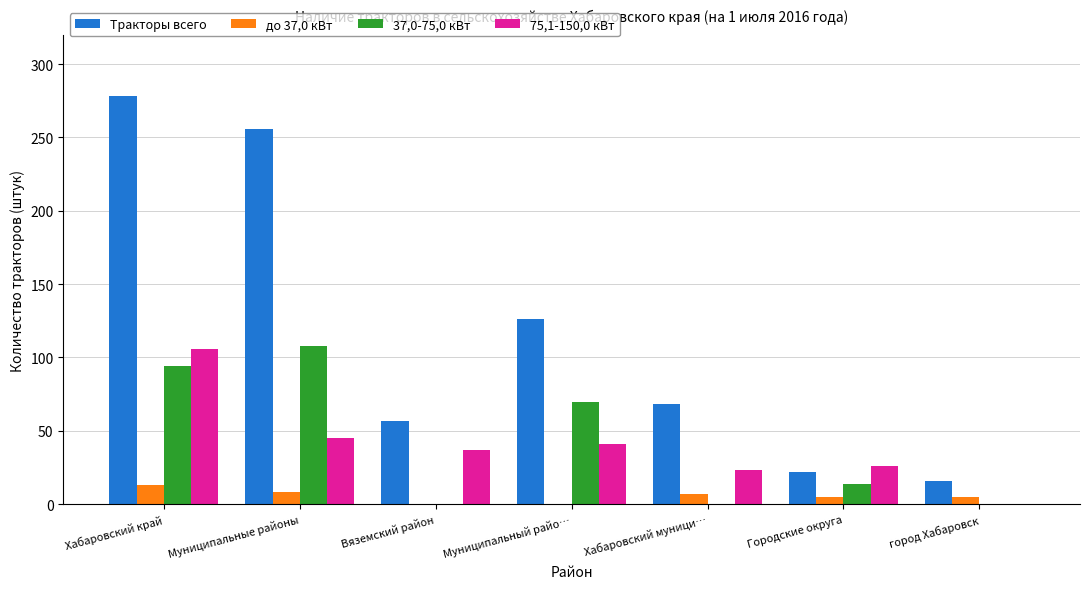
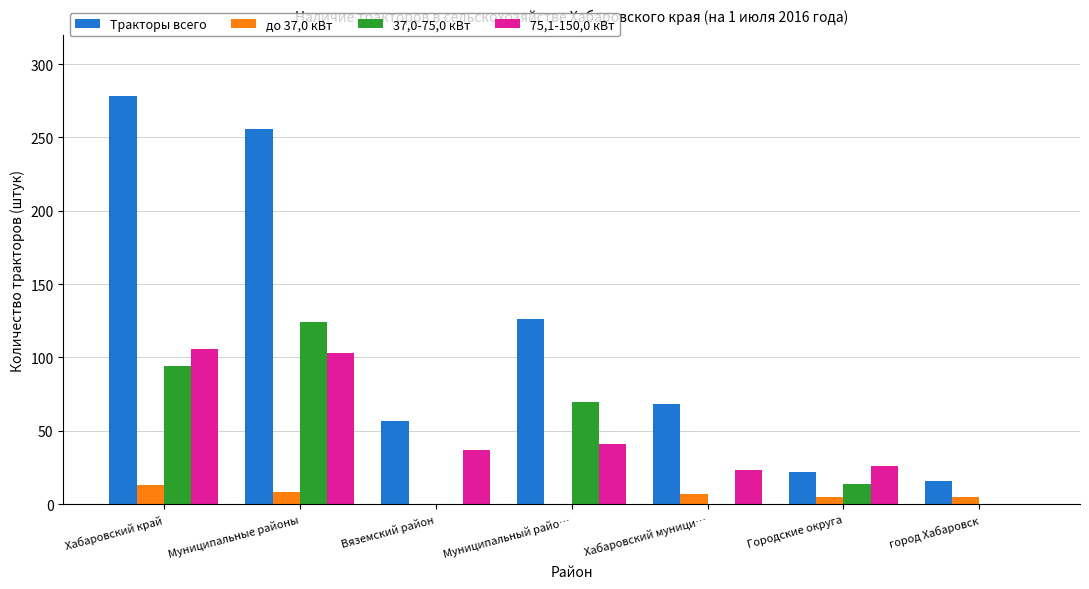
37,0-75,0 кВт, Муниципальные районы: 108 -> 124
75,1-150,0 кВт, Муниципальные районы: 45 -> 103
